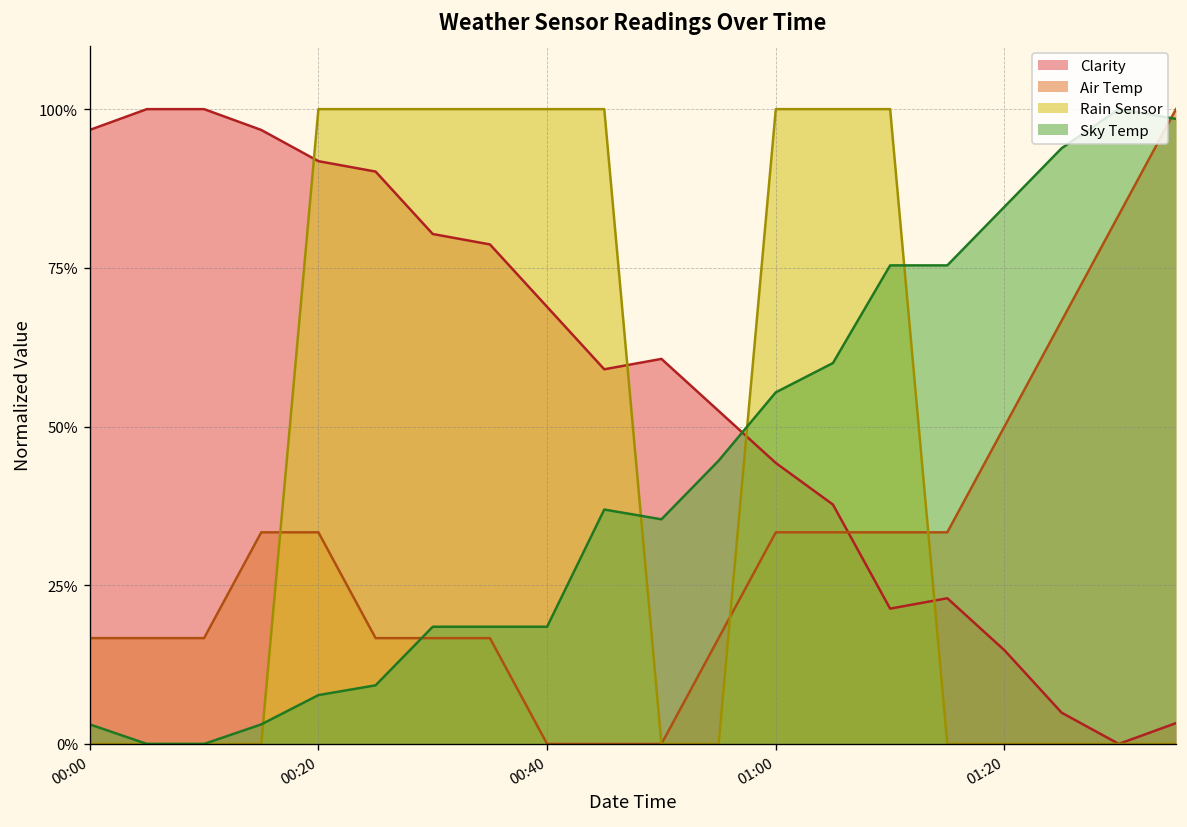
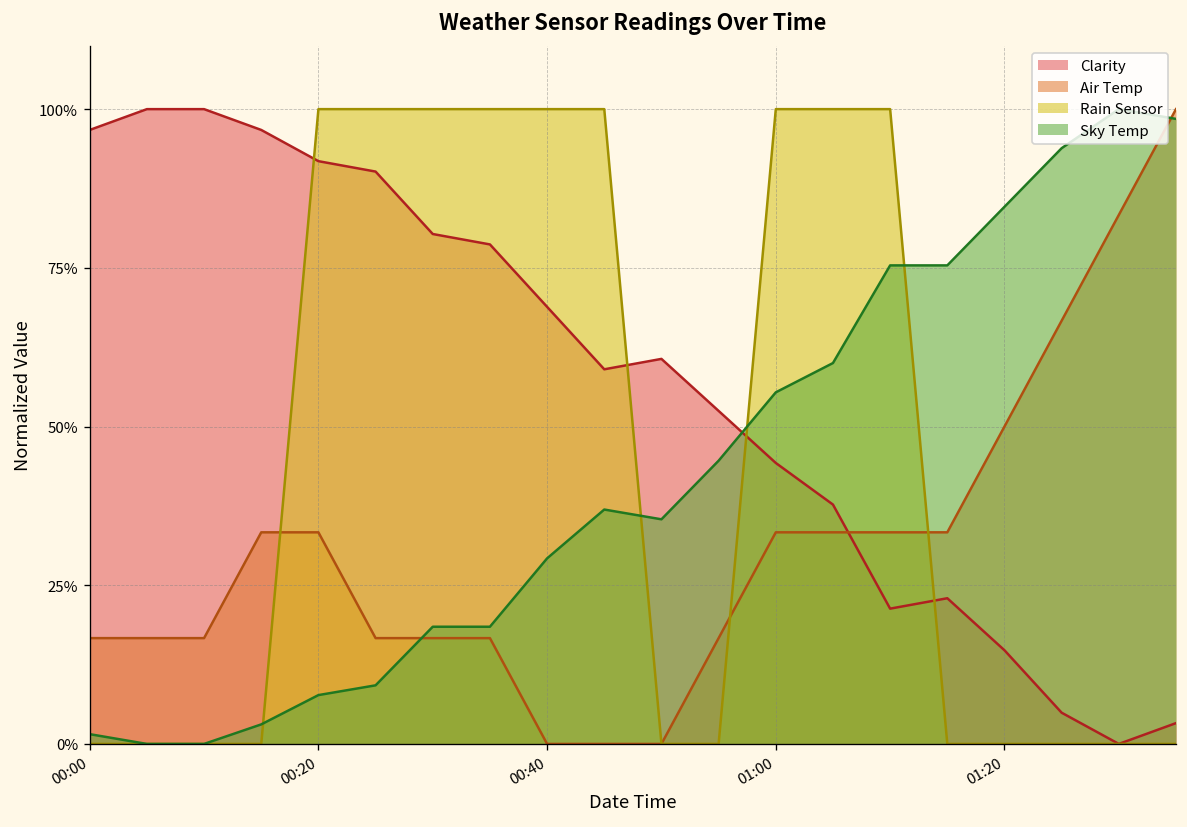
Sky Temp, 00:00: 3% -> 2%
Sky Temp, 00:40: 18% -> 29%
